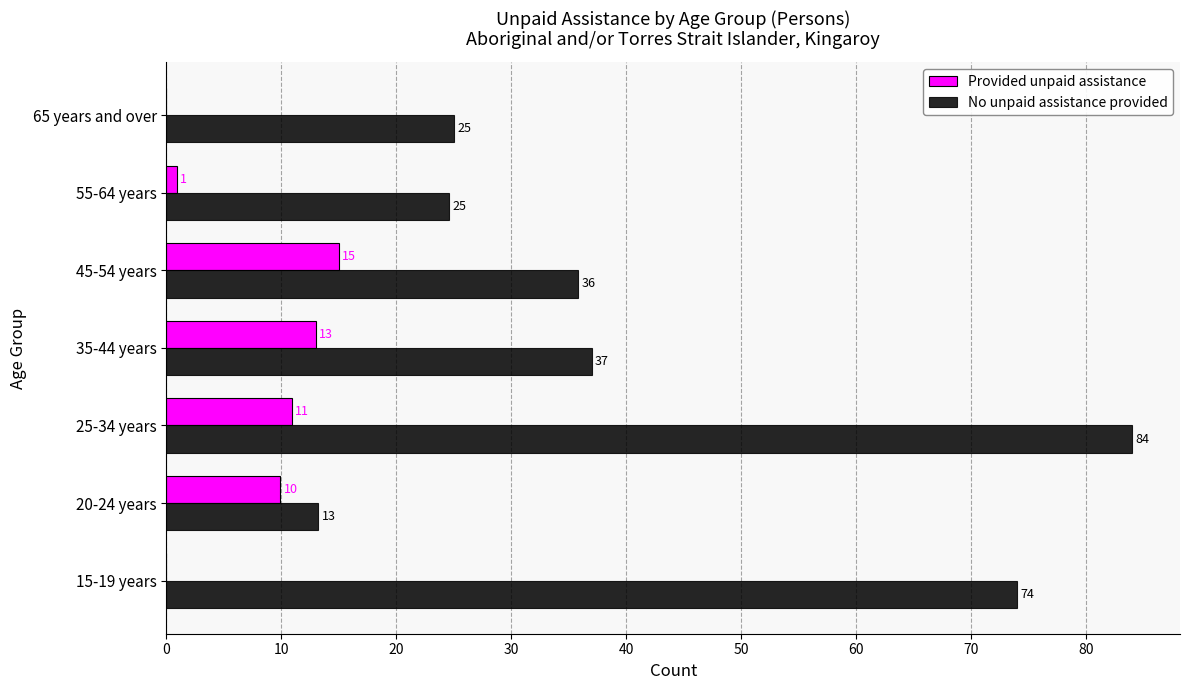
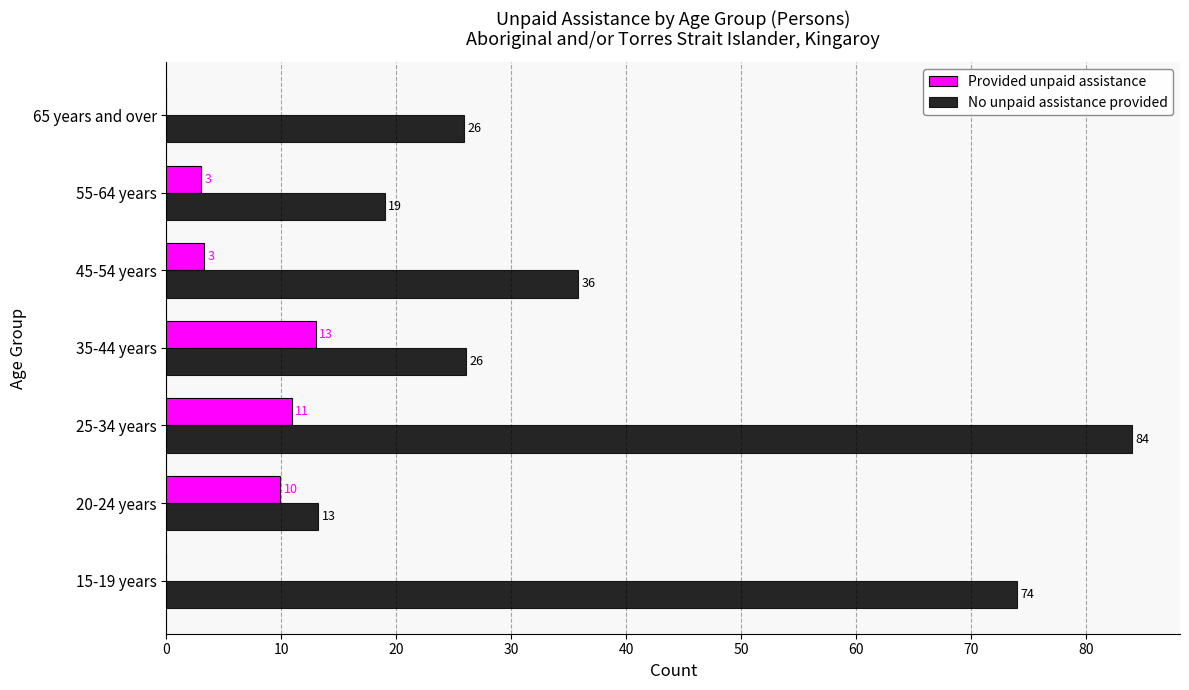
No unpaid assistance provided, 65 years and over: 25 -> 26
Provided unpaid assistance, 55-64 years: 1 -> 3
No unpaid assistance provided, 55-64 years: 25 -> 19
Provided unpaid assistance, 45-54 years: 15 -> 3
No unpaid assistance provided, 35-44 years: 37 -> 26
